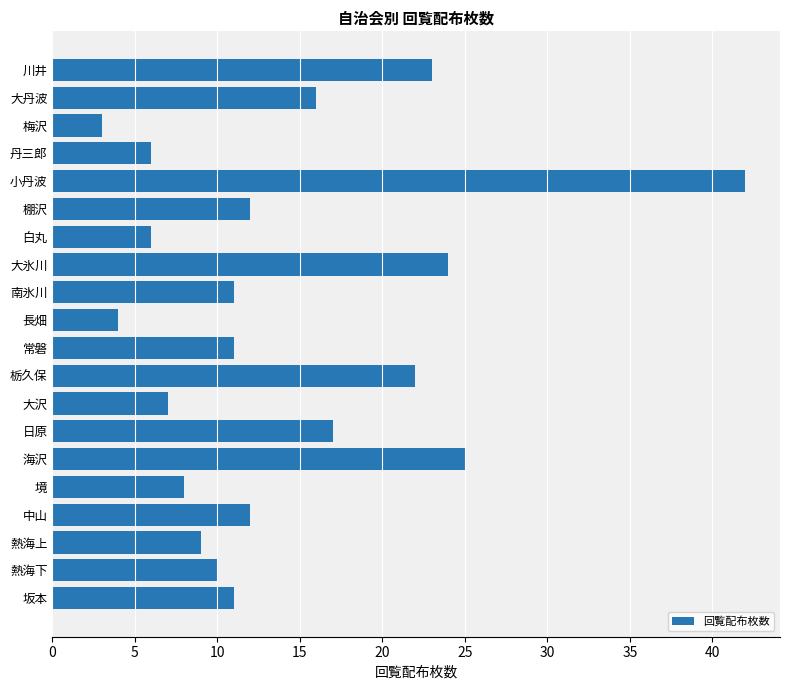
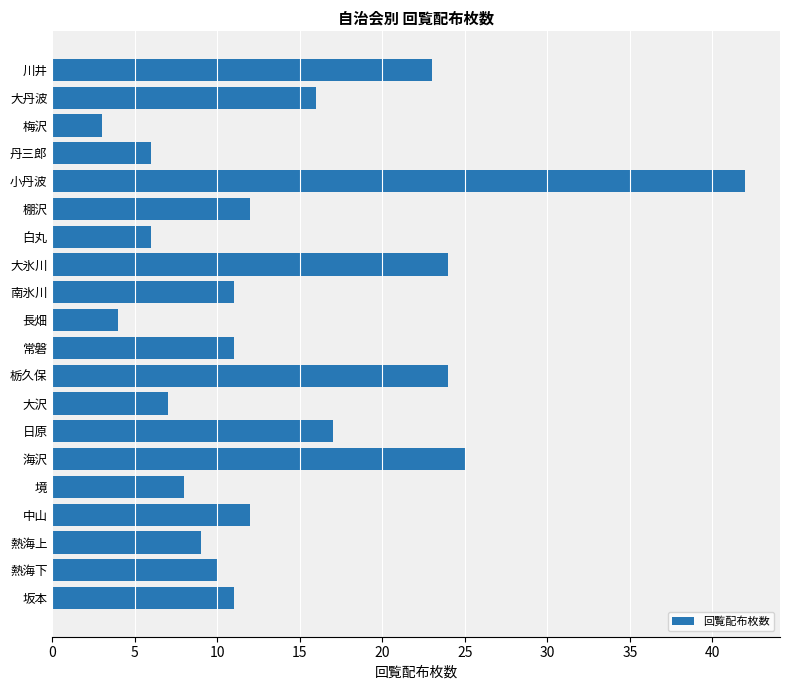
栃久保: 22 -> 24
